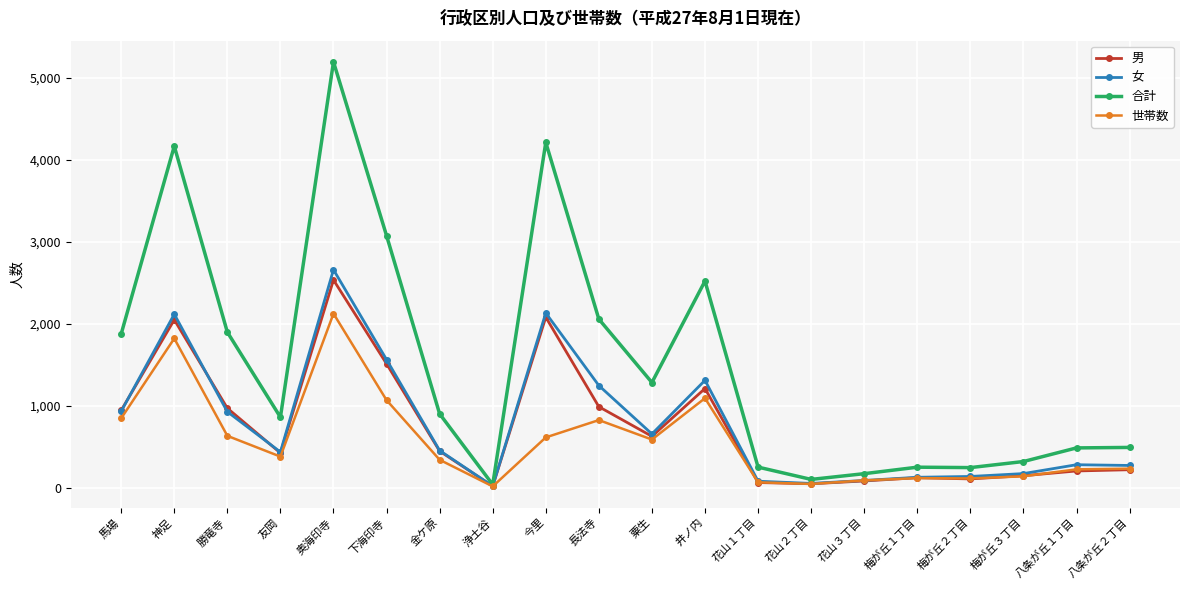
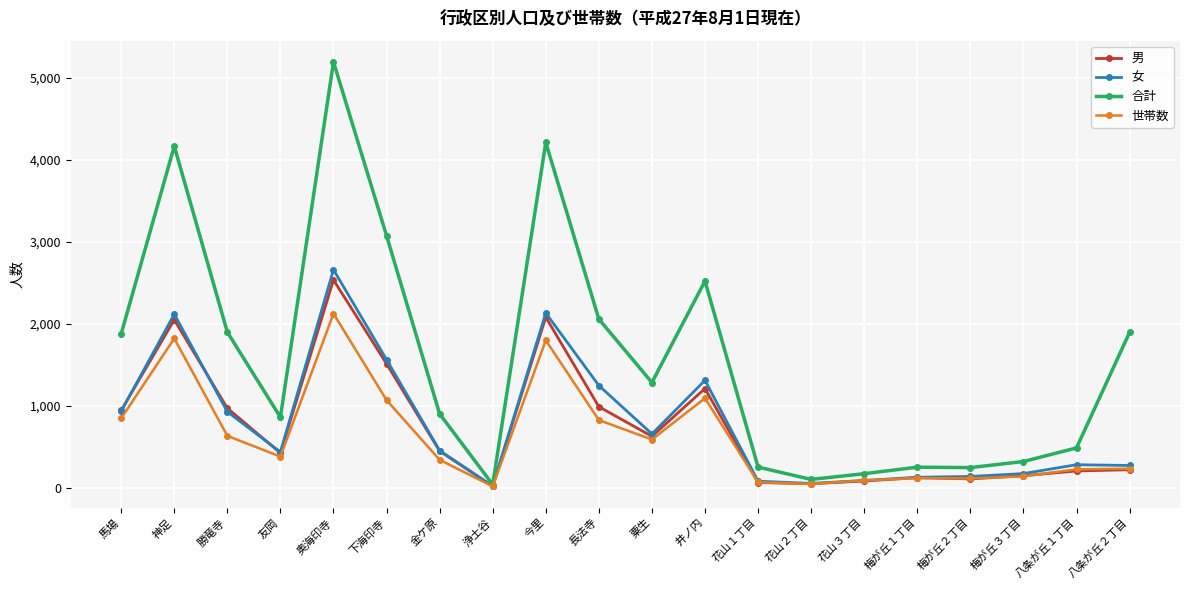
世帯数, 今里: 600 -> 1,800
合計, 八条が丘２丁目: 500 -> 1,900
